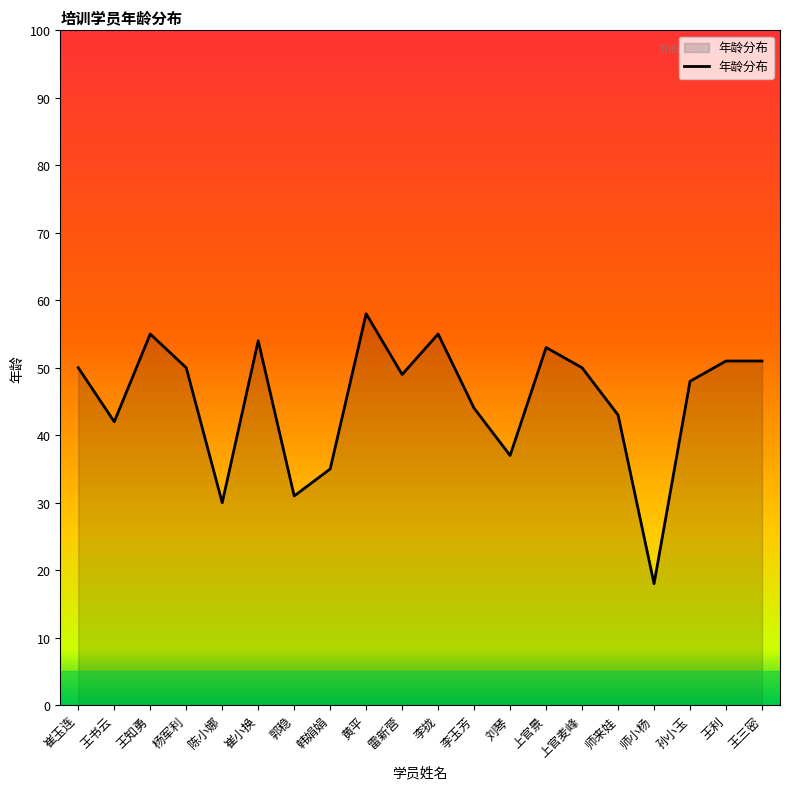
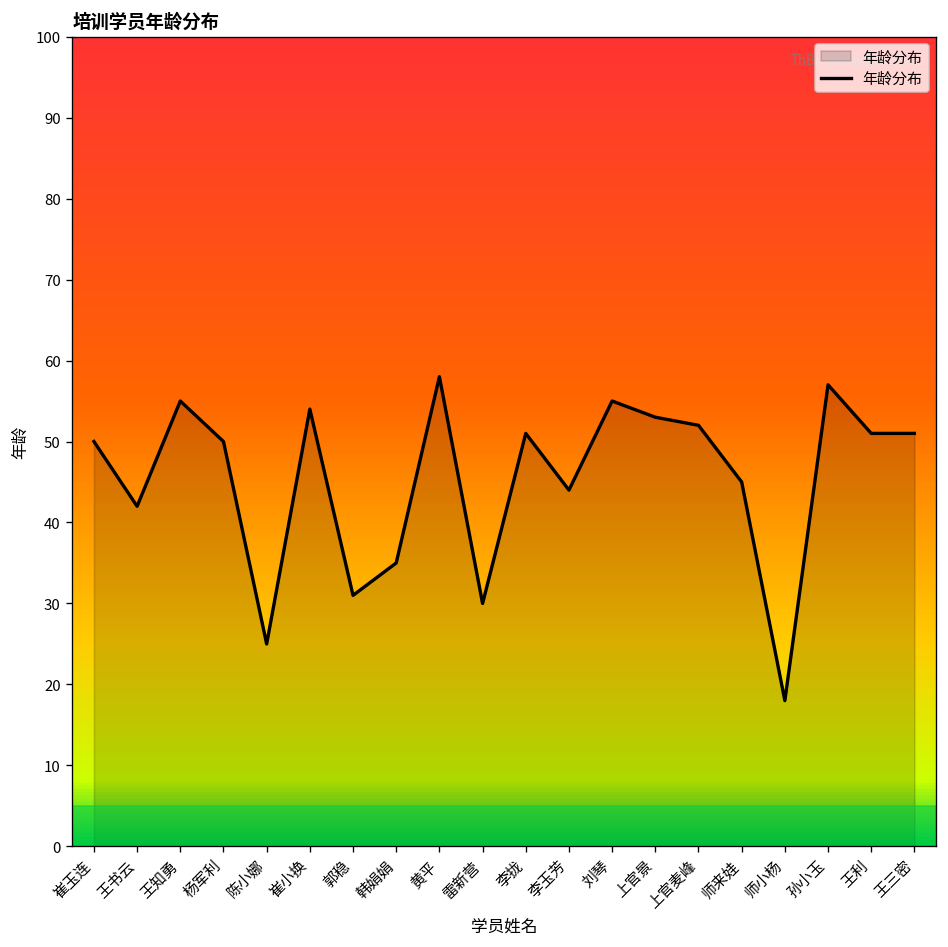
陈小娜: 30 -> 25
雷新营: 49 -> 30
李拢: 55 -> 51
刘琴: 37 -> 55
上官麦峰: 50 -> 52
师来娃: 43 -> 45
孙小玉: 48 -> 57
